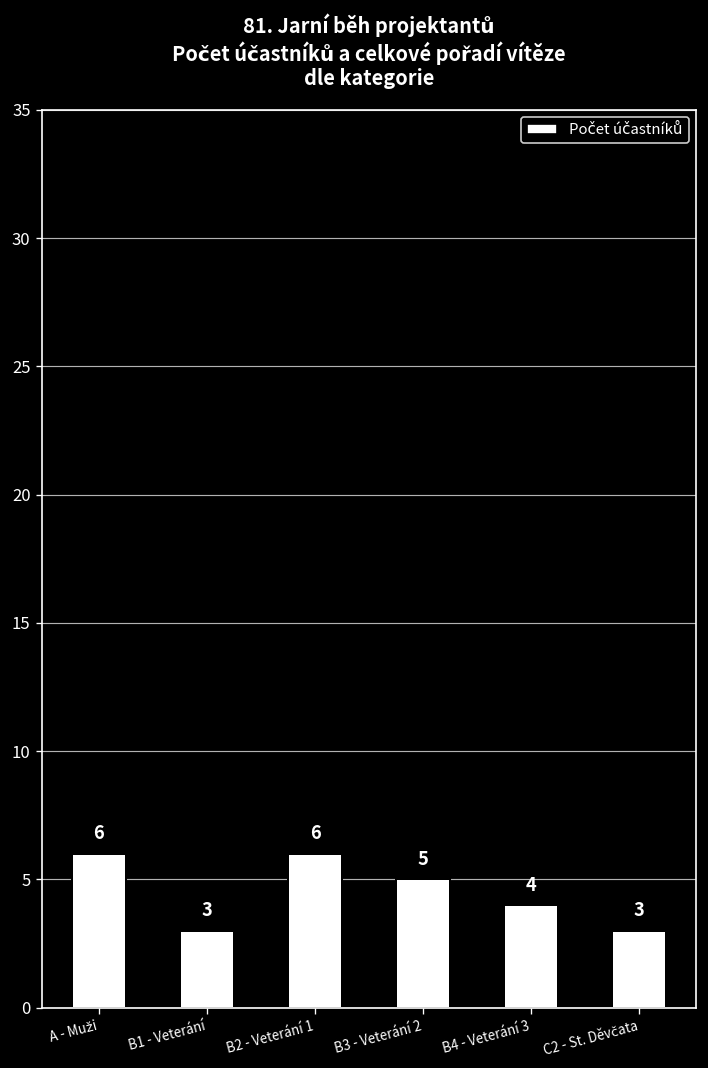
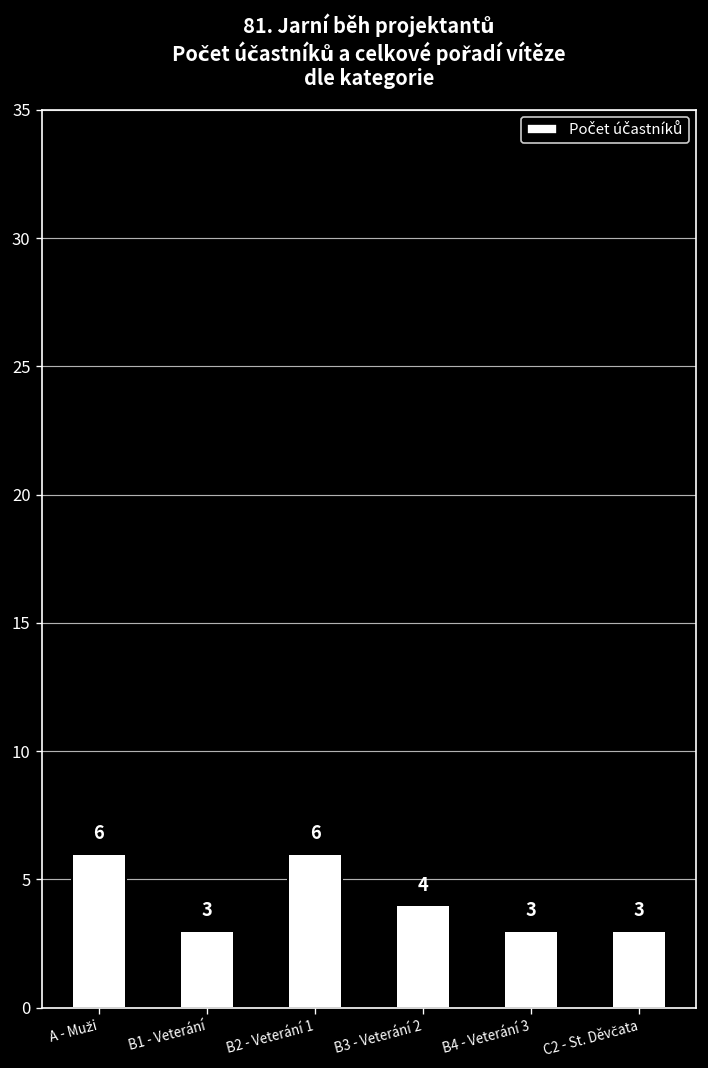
B3 - Veterání 2: 5 -> 4
B4 - Veterání 3: 4 -> 3
